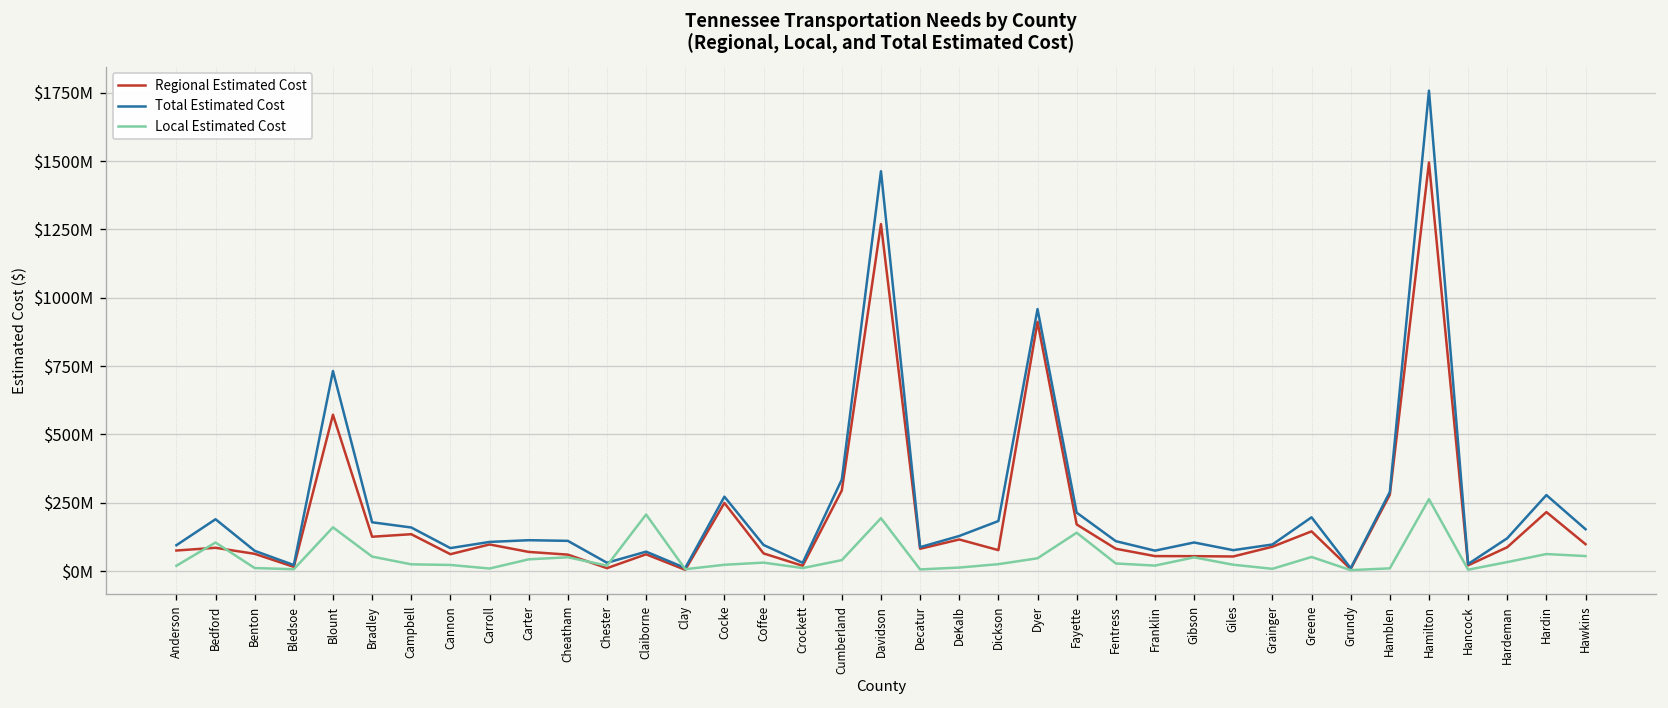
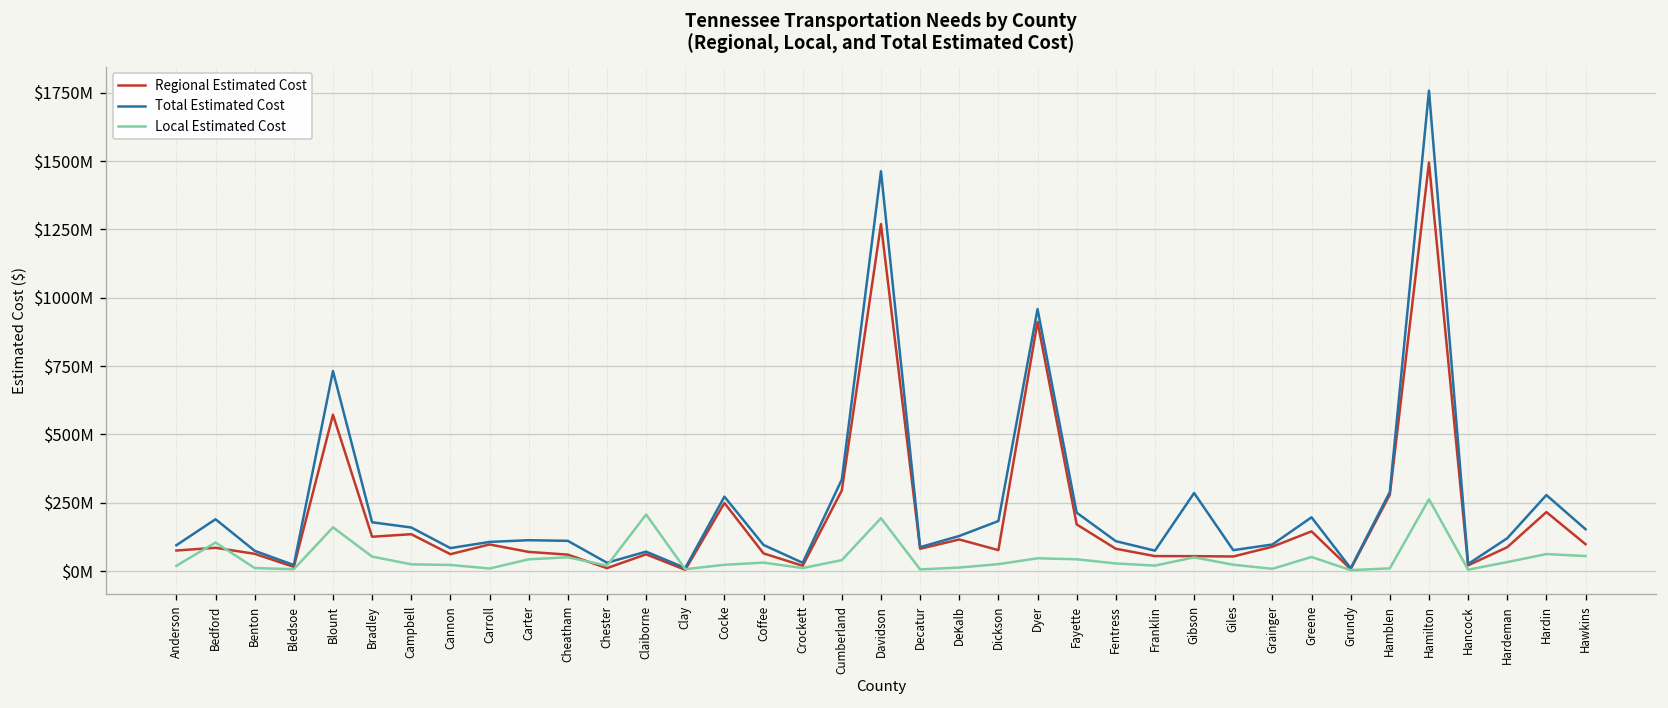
Local Estimated Cost, Fayette: $140000000 -> $40000000
Total Estimated Cost, Gibson: $100000000 -> $290000000
